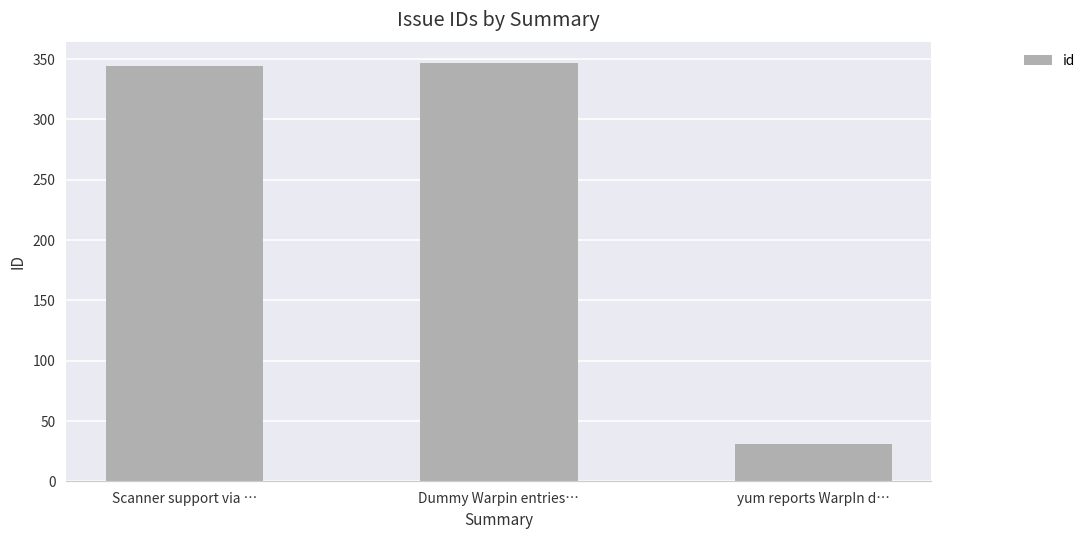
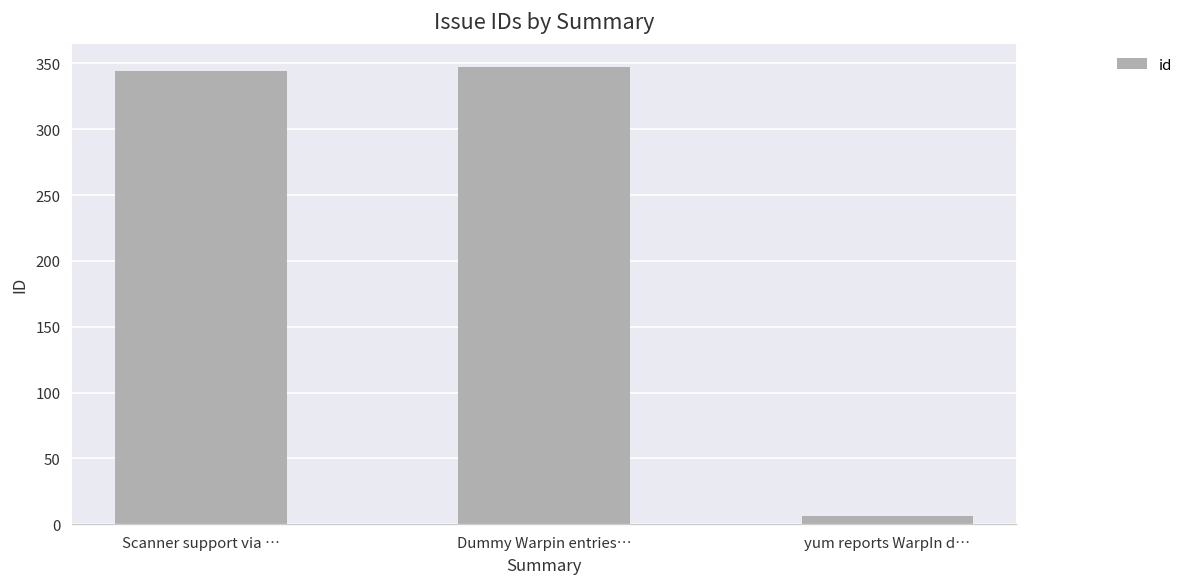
yum reports WarpIn d…: 31 -> 6
